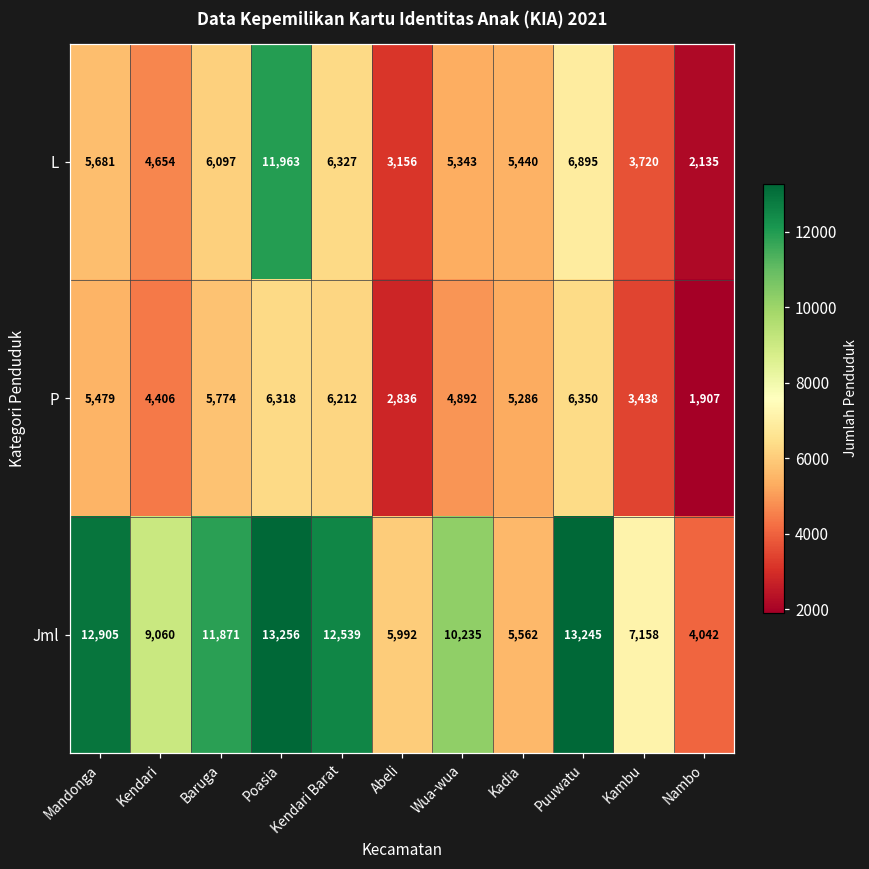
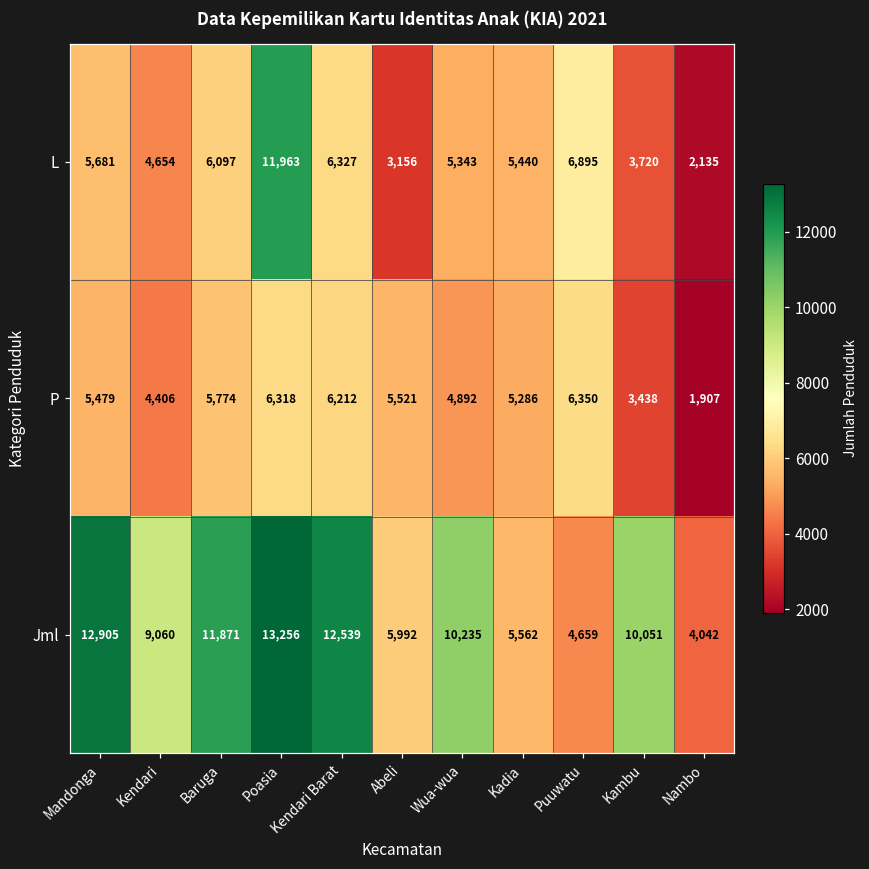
P, Abeli: 2,836 -> 5,521
Jml, Puuwatu: 13,245 -> 4,659
Jml, Kambu: 7,158 -> 10,051
